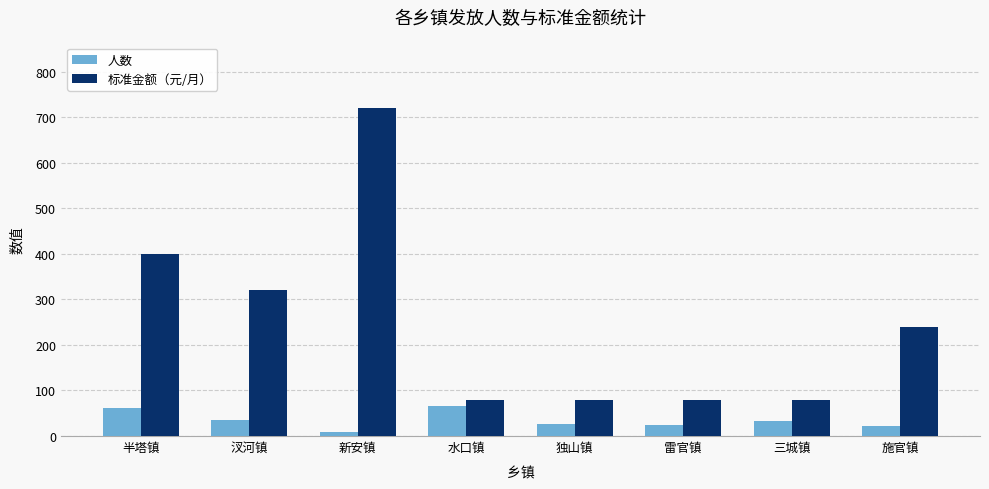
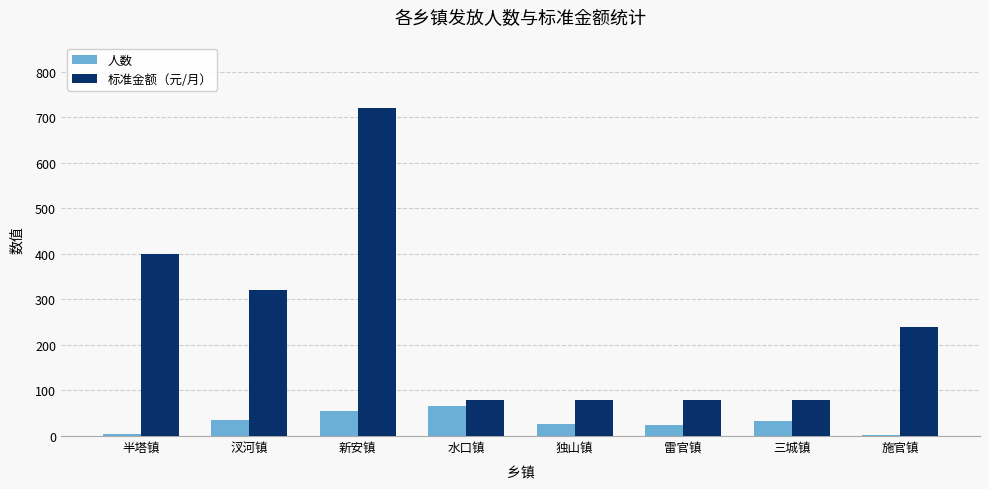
人数, 半塔镇: 60 -> 10
人数, 新安镇: 10 -> 50
人数, 施官镇: 20 -> 0
